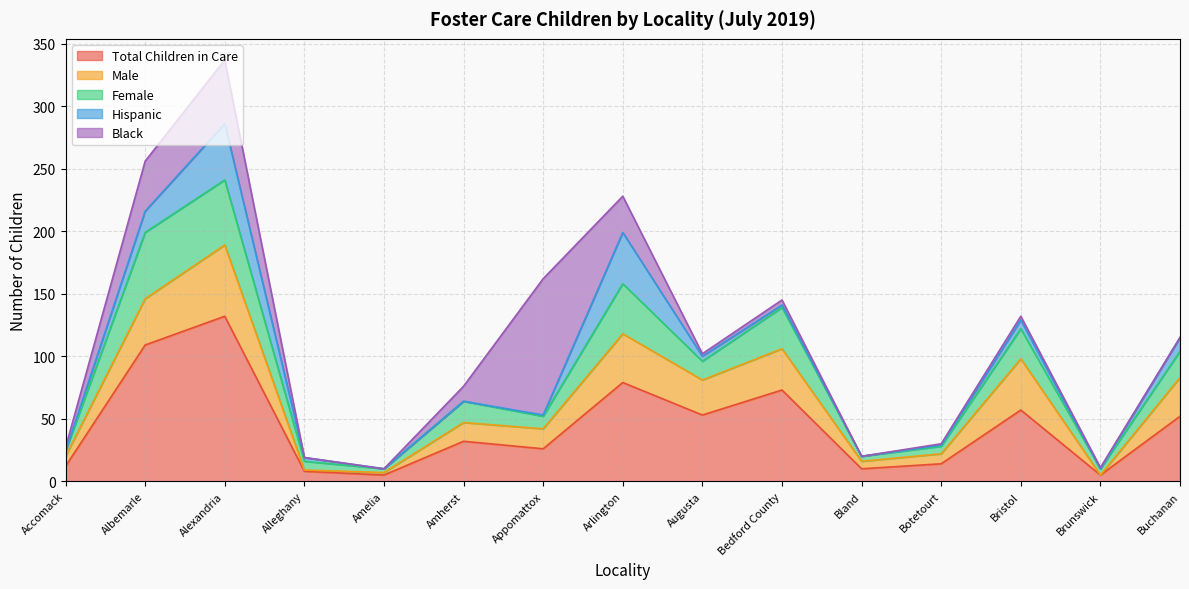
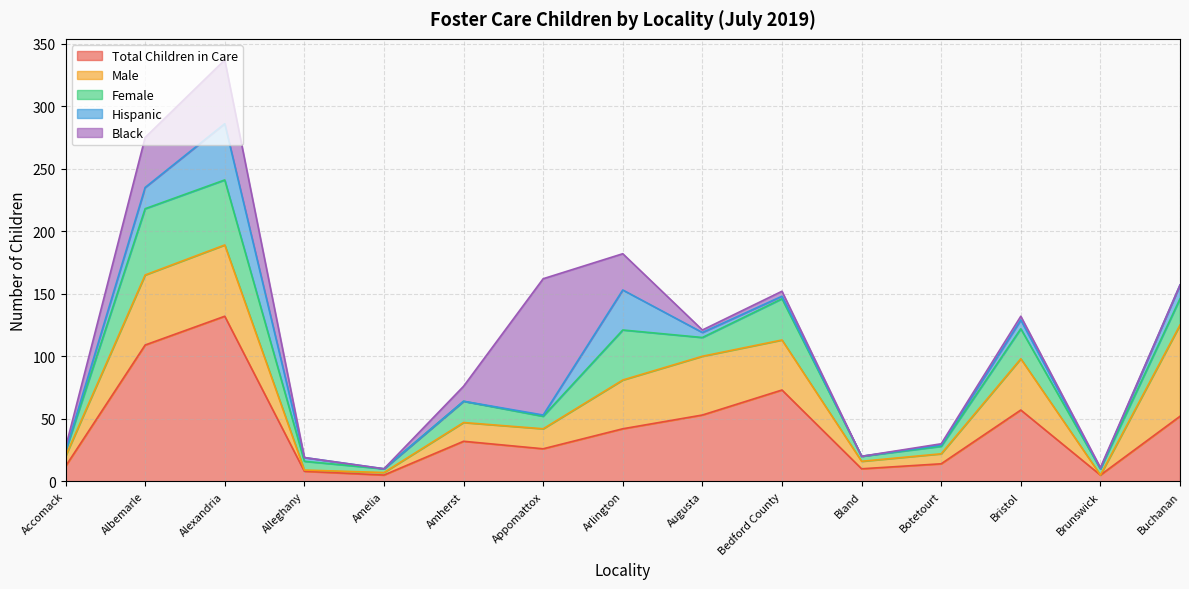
Male, Albemarle: 37 -> 56
Total Children in Care, Arlington: 79 -> 42
Hispanic, Arlington: 41 -> 32
Male, Augusta: 28 -> 47
Male, Bedford County: 33 -> 40
Male, Buchanan: 31 -> 73
